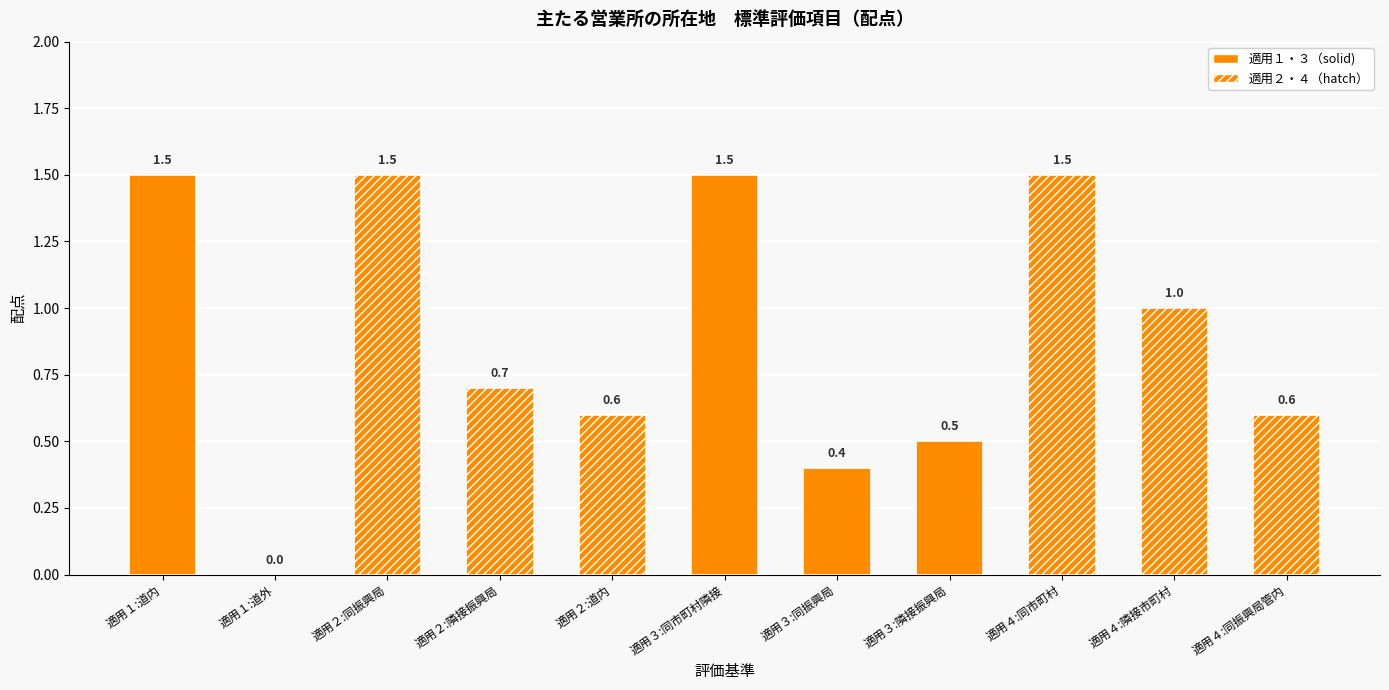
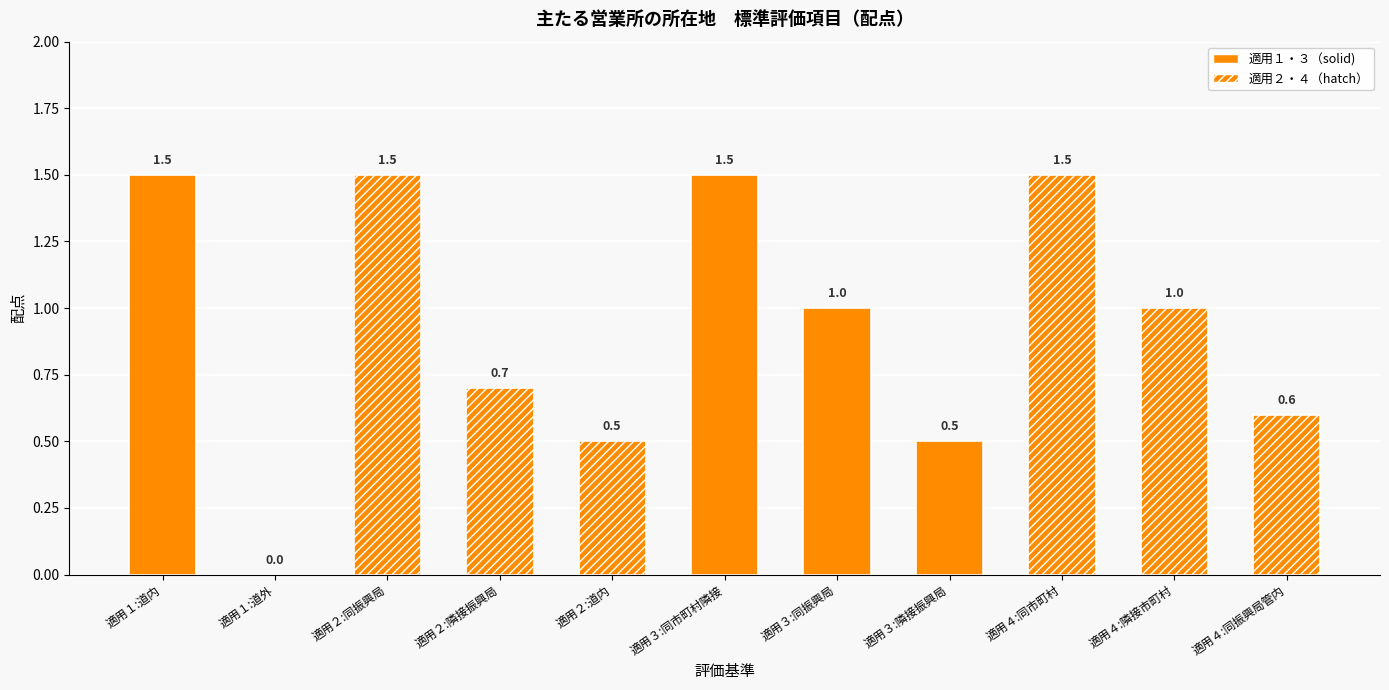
適用２:道内: 0.6 -> 0.5
適用３:同振興局: 0.4 -> 1.0
